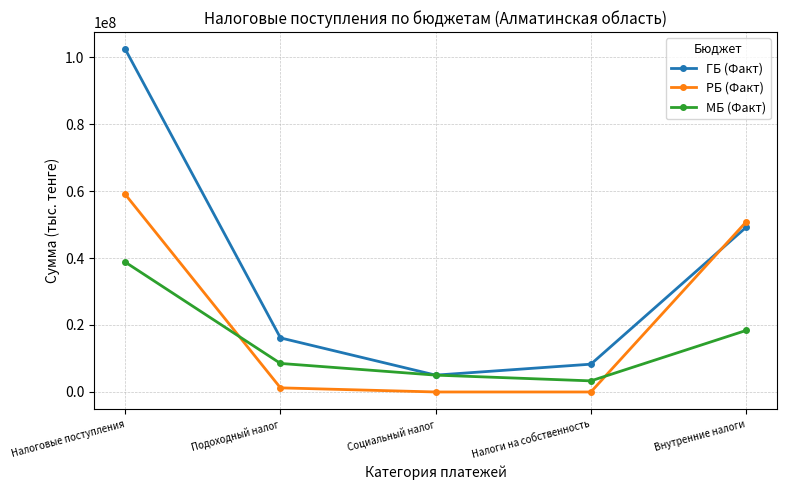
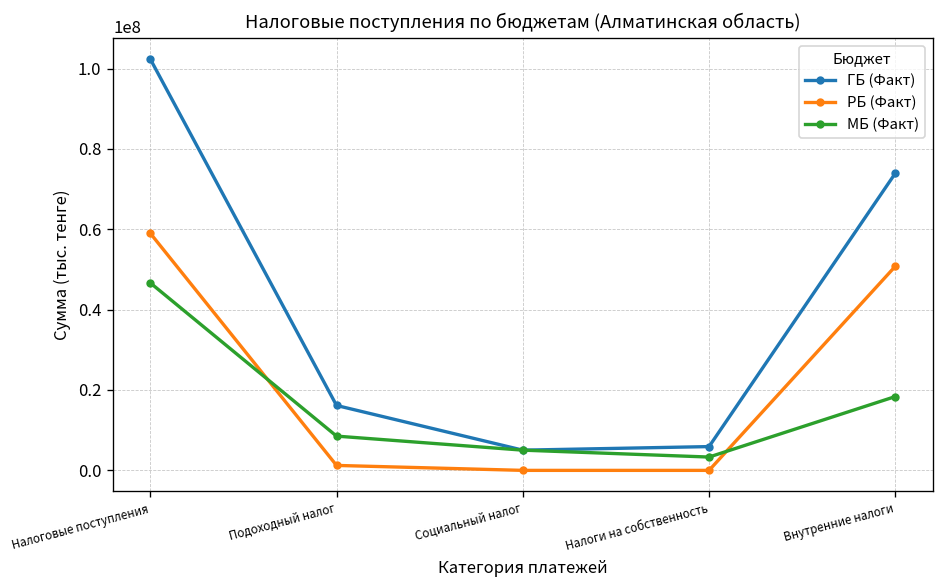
МБ (Факт), Налоговые поступления: 39000000 -> 47000000
ГБ (Факт), Налоги на собственность: 8000000 -> 6000000
ГБ (Факт), Внутренние налоги: 49000000 -> 74000000
